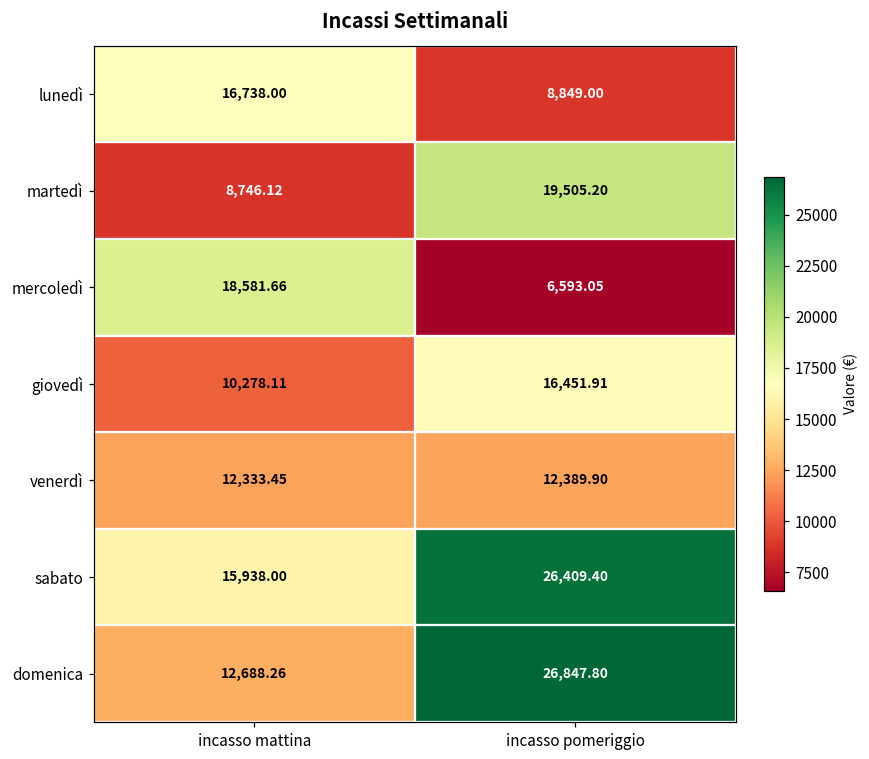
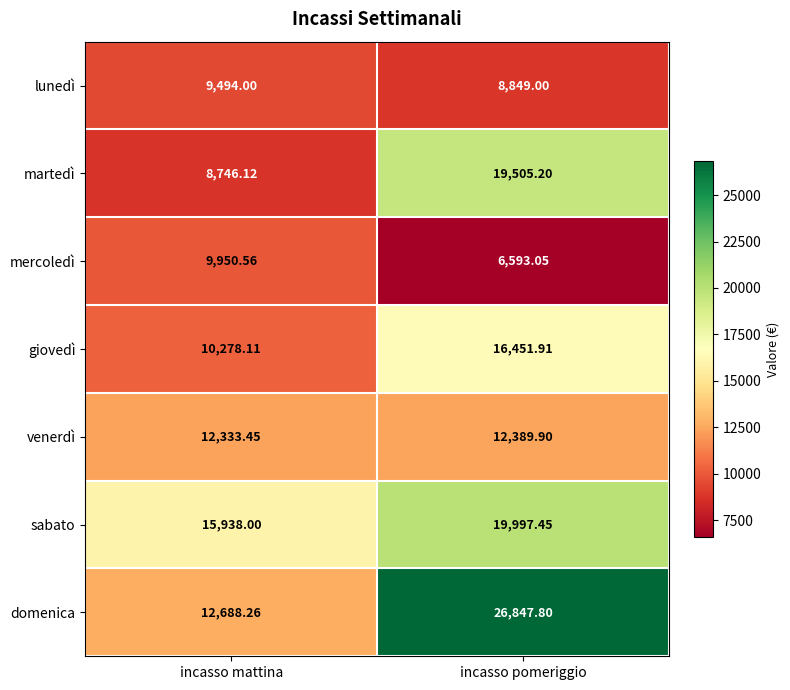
lunedì, incasso mattina: 16,738.00 -> 9,494.00
mercoledì, incasso mattina: 18,581.66 -> 9,950.56
sabato, incasso pomeriggio: 26,409.40 -> 19,997.45
